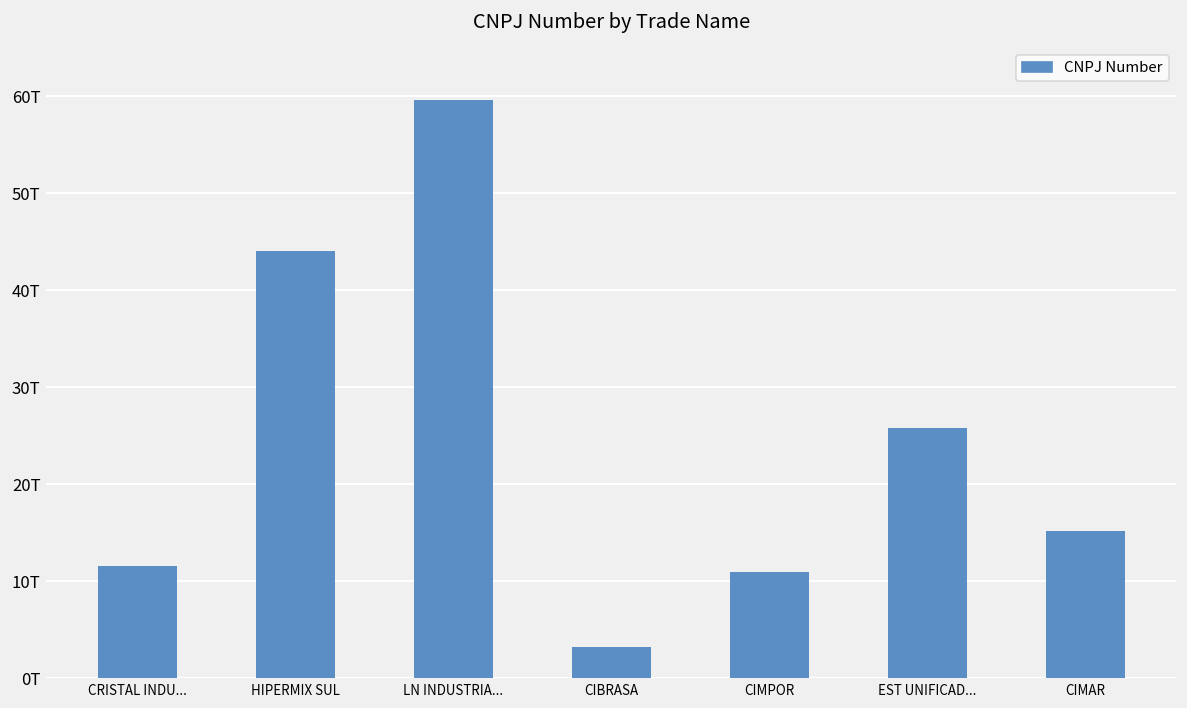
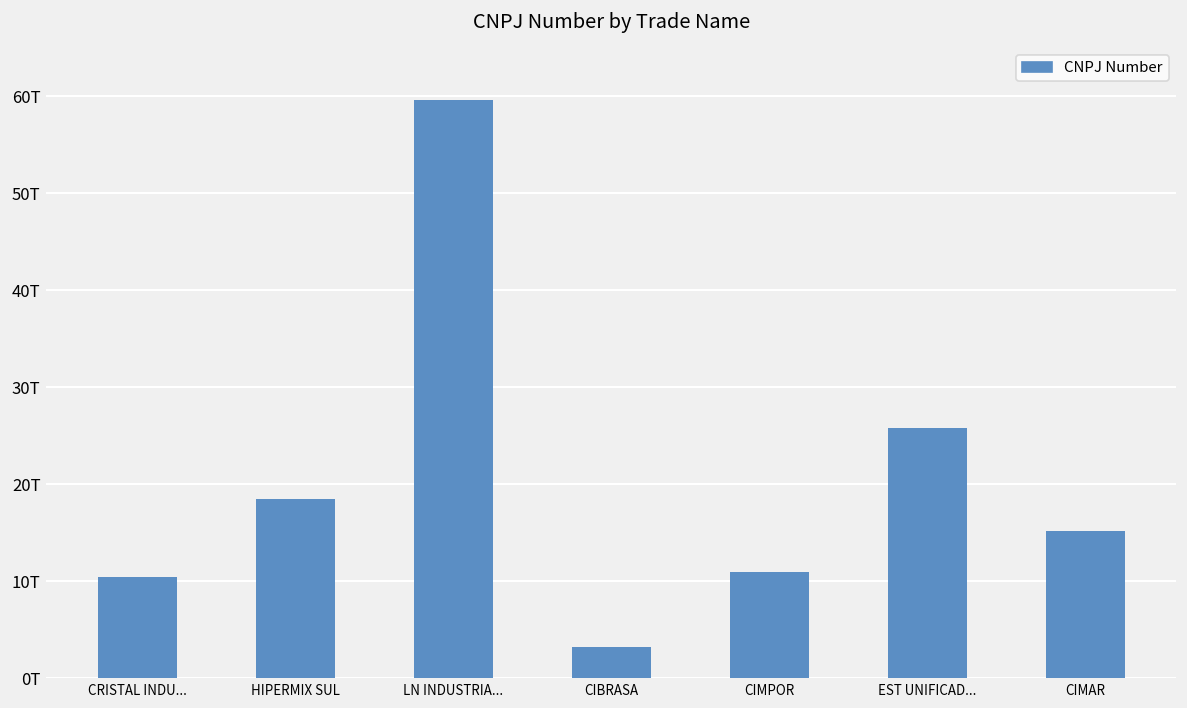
CRISTAL INDU...: 12T -> 10T
HIPERMIX SUL: 44T -> 18T
